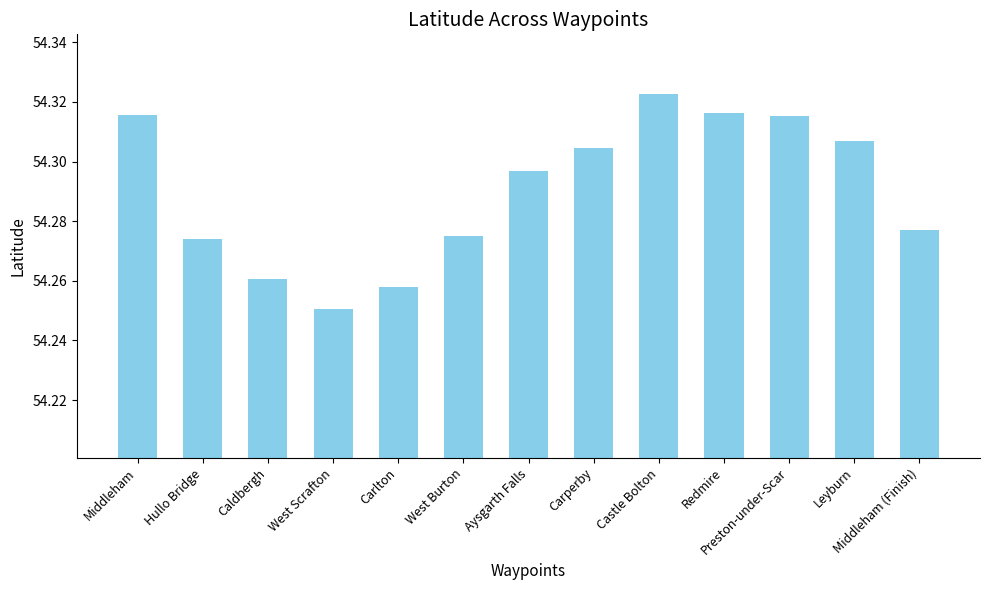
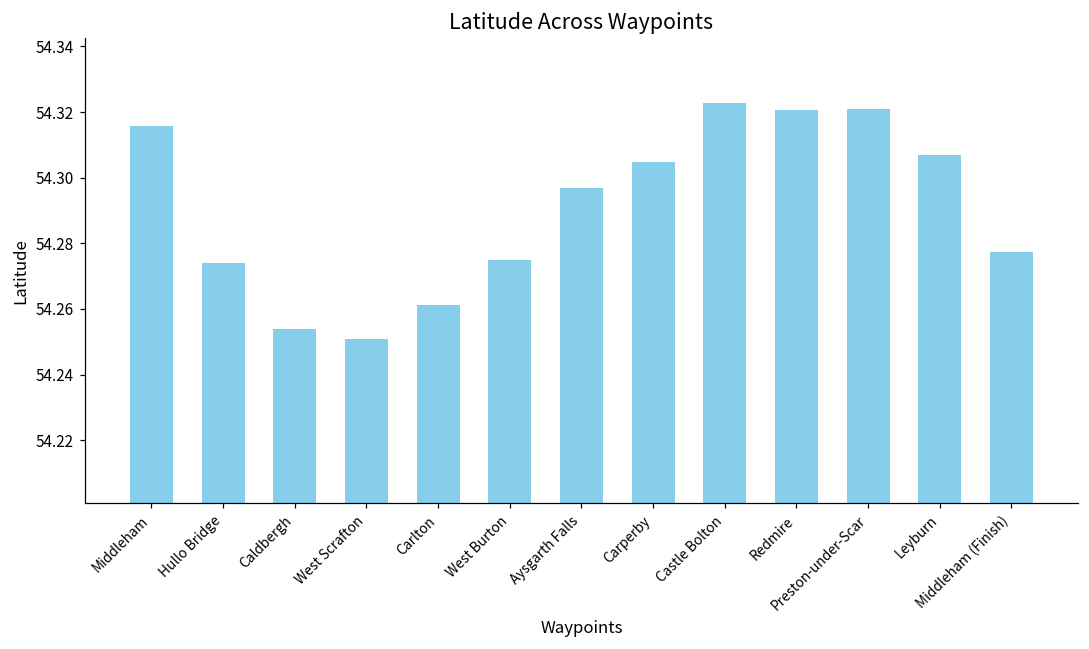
Caldbergh: 54.261 -> 54.254
Carlton: 54.258 -> 54.261
Redmire: 54.316 -> 54.321
Preston-under-Scar: 54.315 -> 54.321
